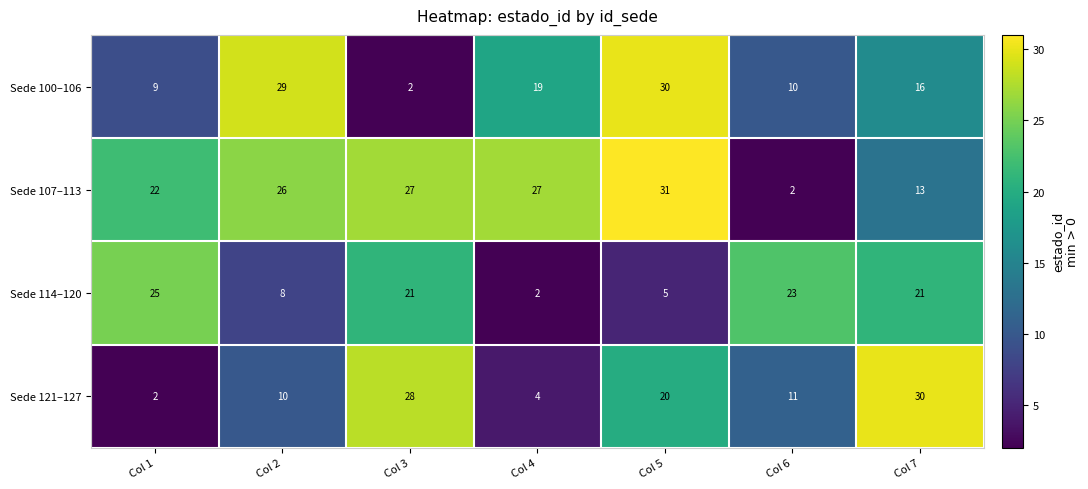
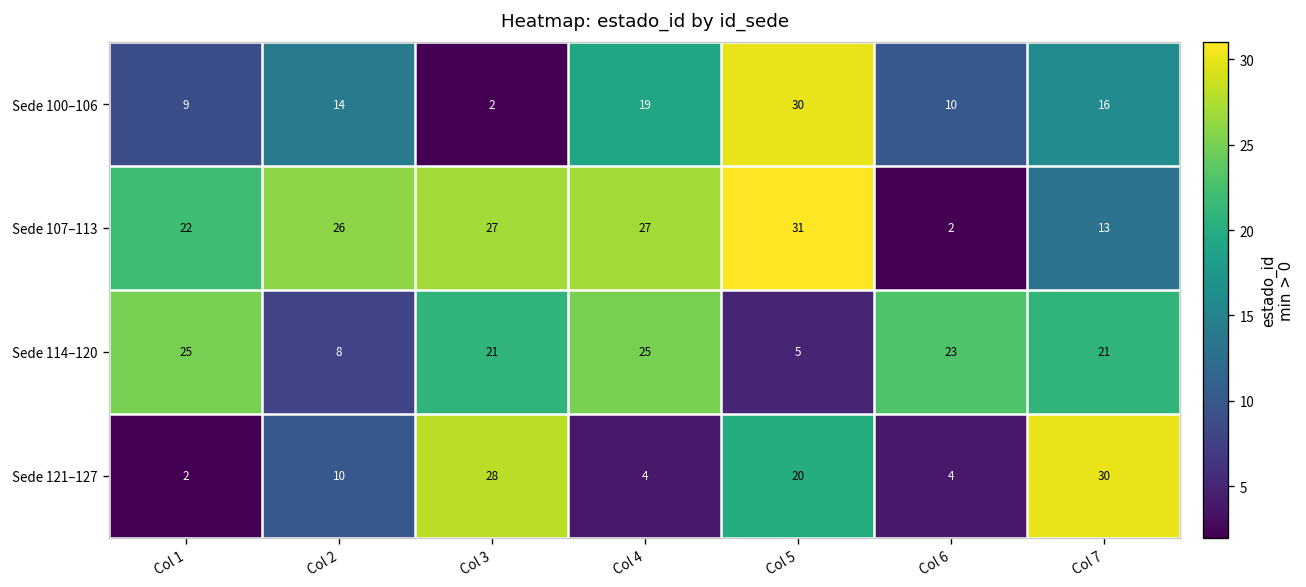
Sede 100–106, Col 2: 29 -> 14
Sede 114–120, Col 4: 2 -> 25
Sede 121–127, Col 6: 11 -> 4
